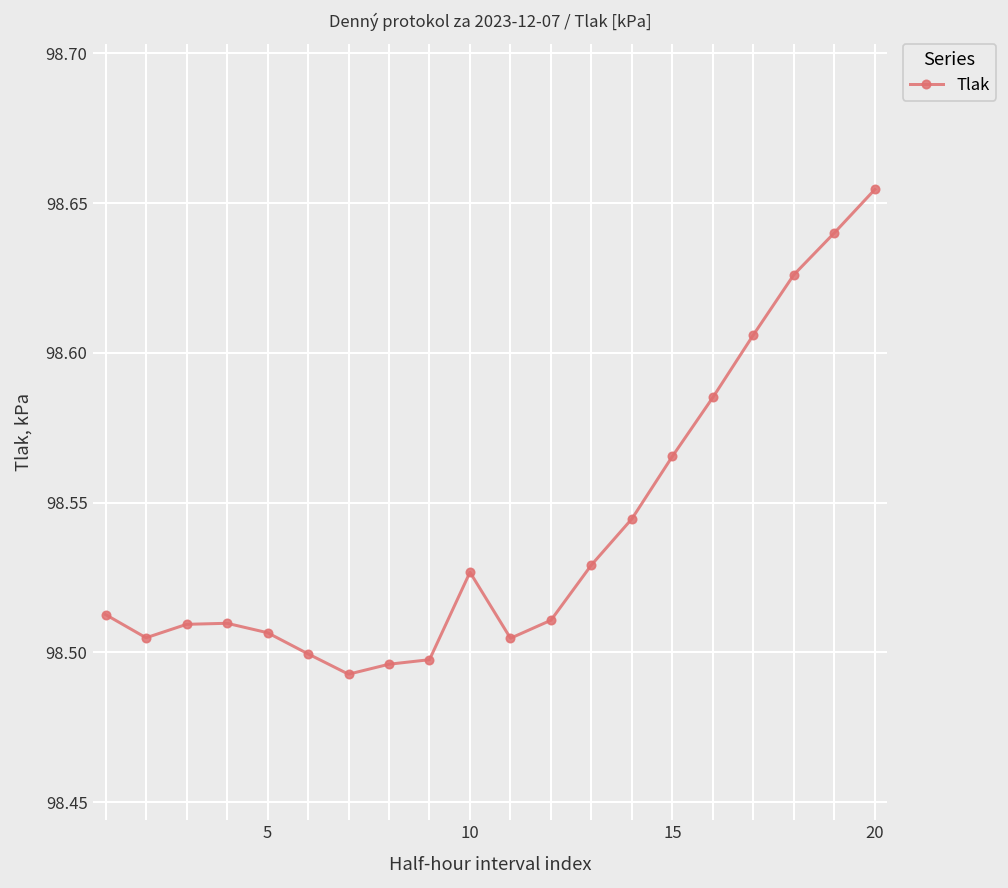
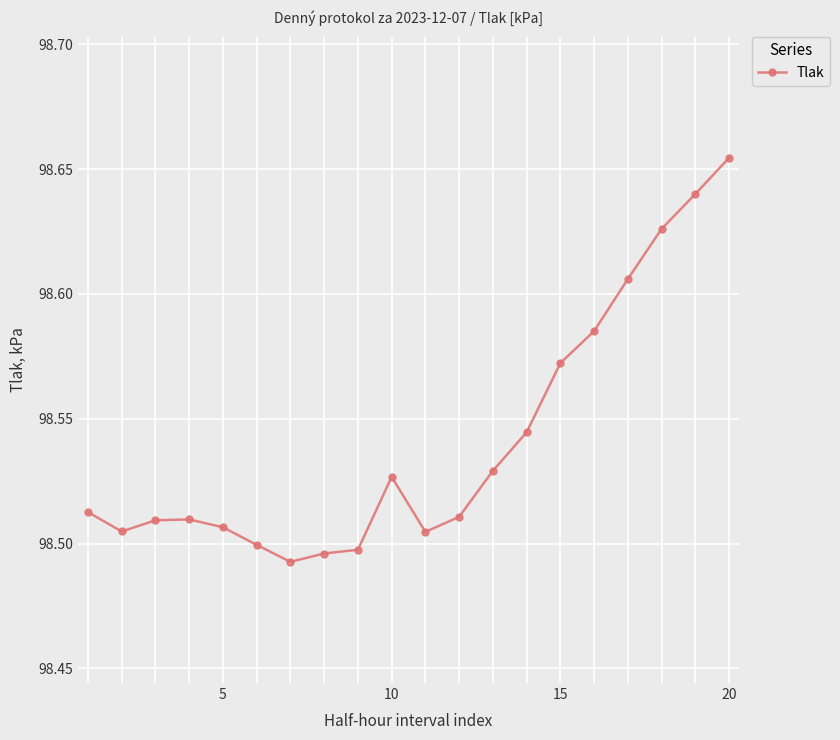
15: 98.565 -> 98.572
